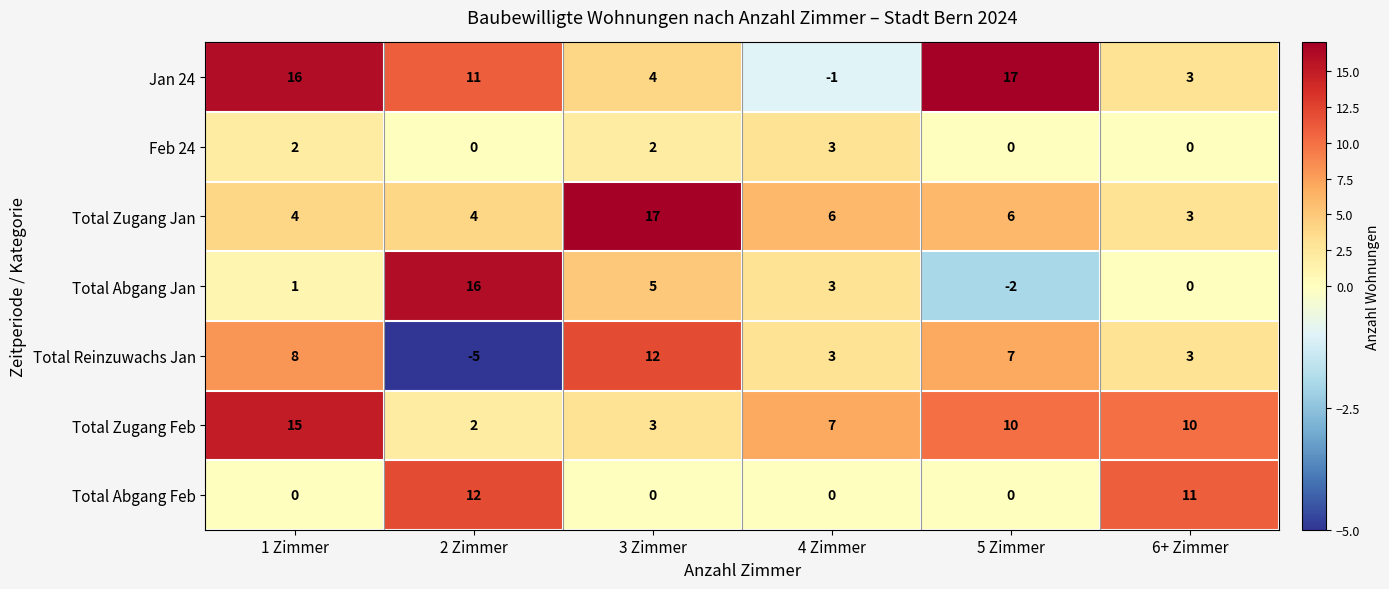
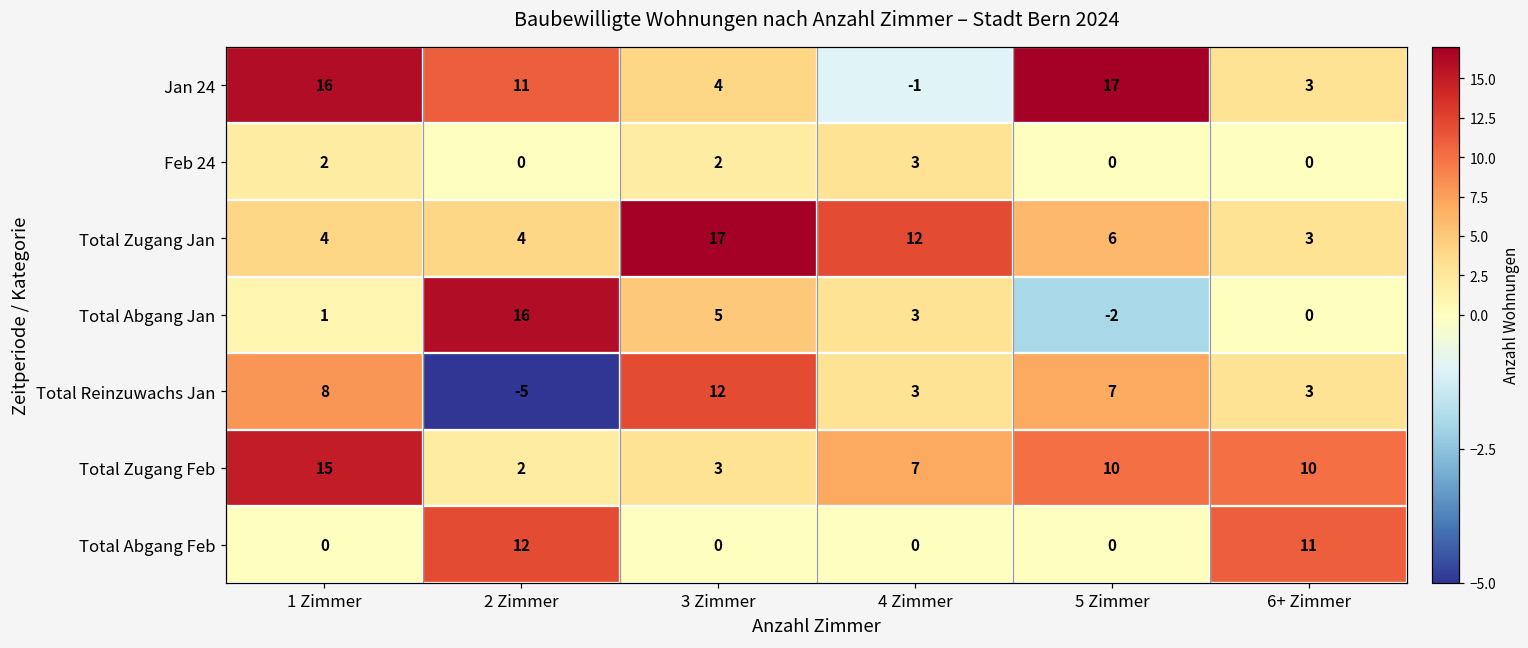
Total Zugang Jan, 4 Zimmer: 6 -> 12
